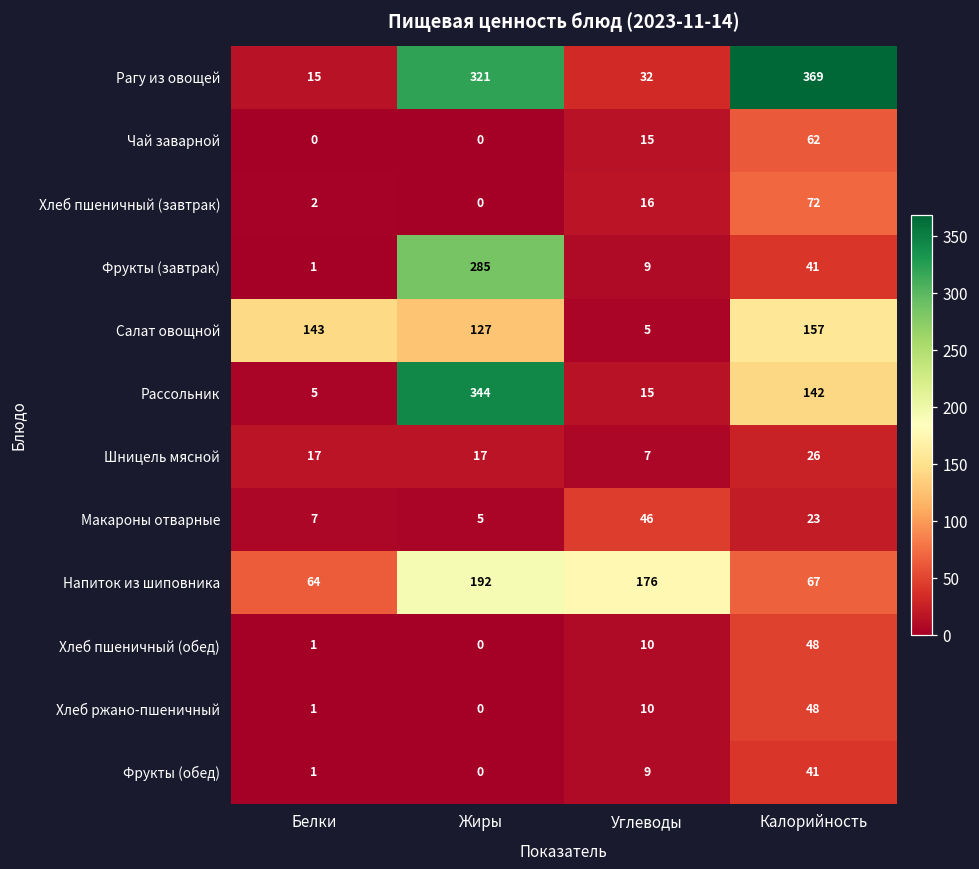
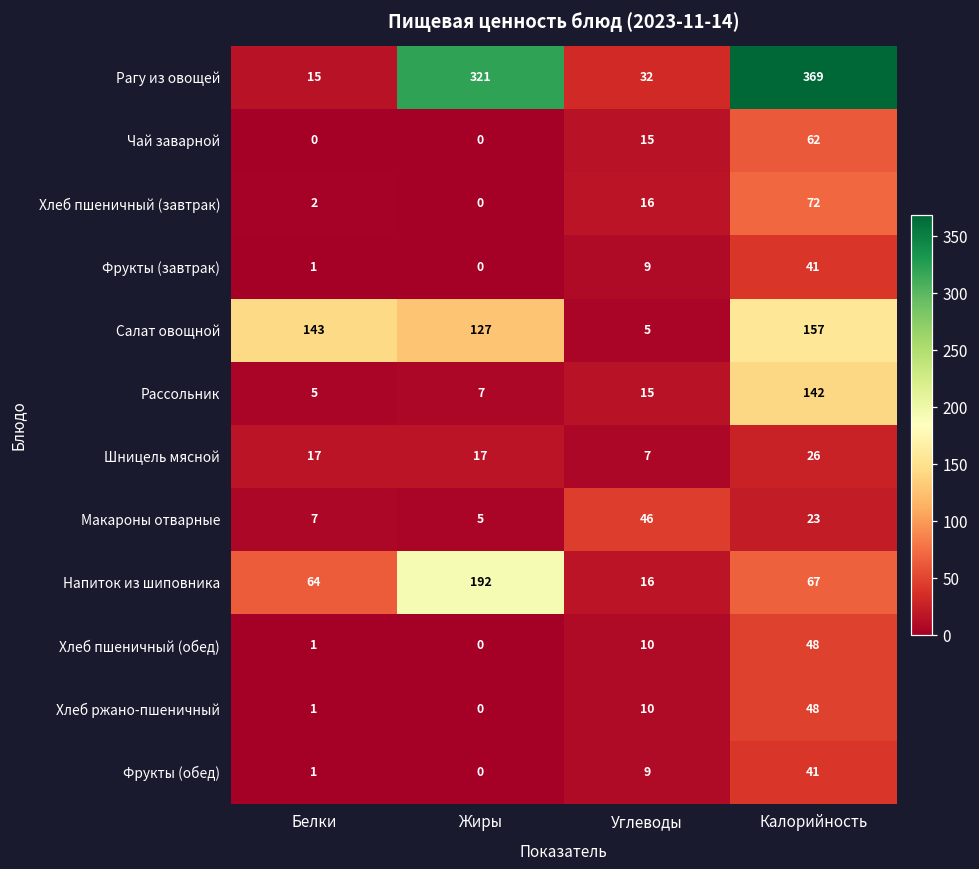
Фрукты (завтрак), Жиры: 285 -> 0
Рассольник, Жиры: 344 -> 7
Напиток из шиповника, Углеводы: 176 -> 16
